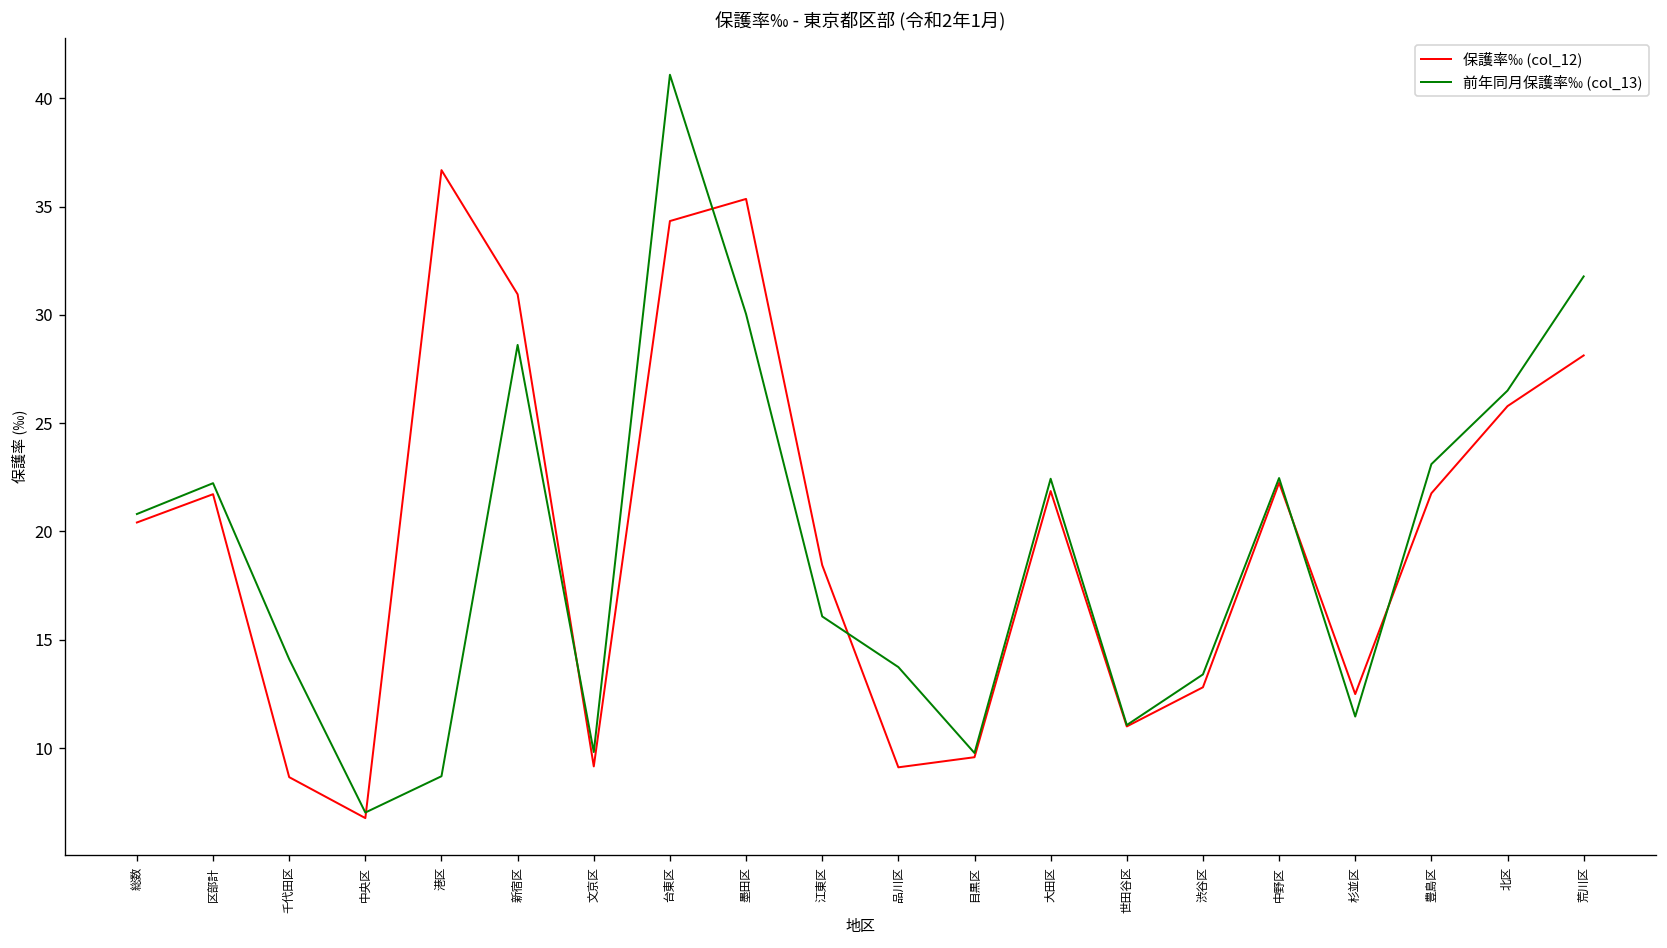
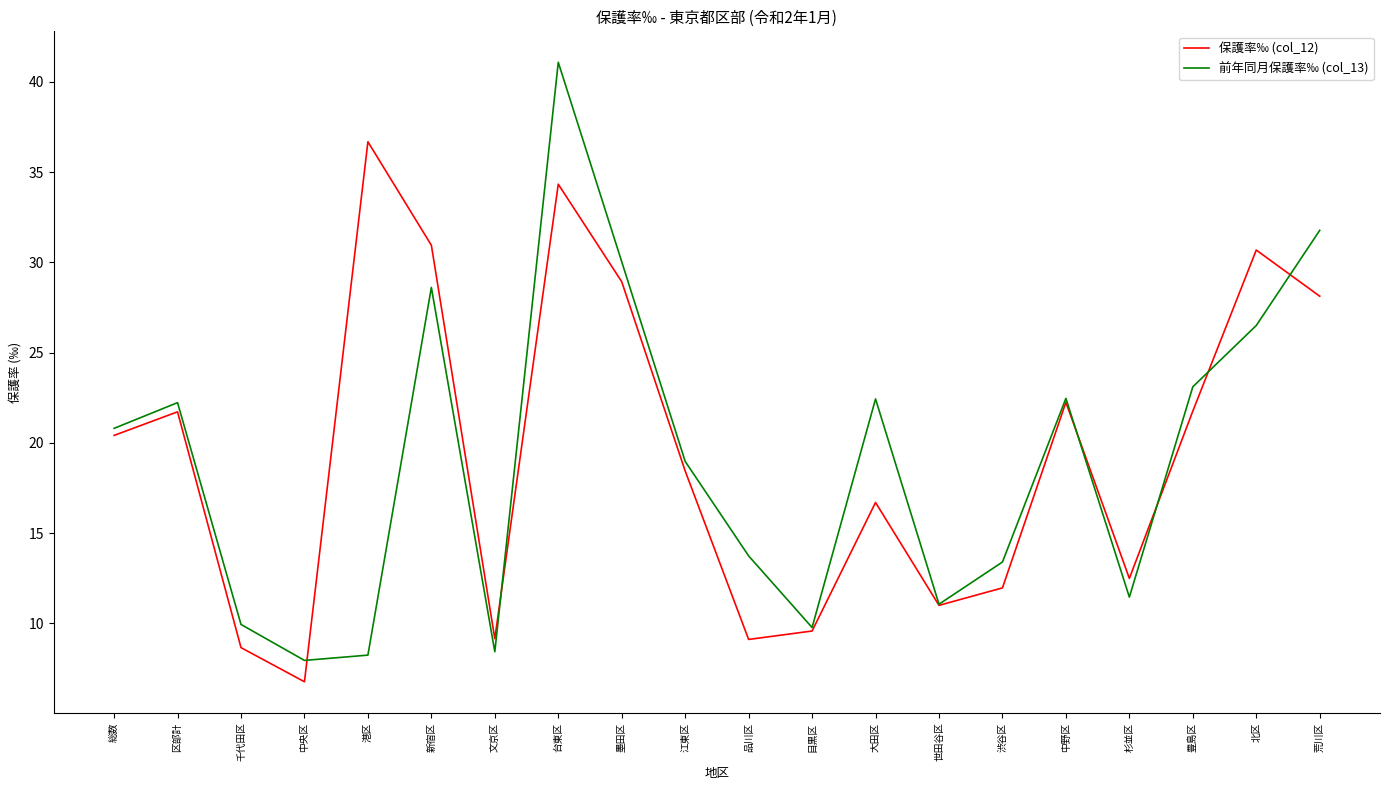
前年同月保護率‰ (col_13), 千代田区: 14.1 -> 9.9
前年同月保護率‰ (col_13), 中央区: 7.0 -> 7.9
前年同月保護率‰ (col_13), 港区: 8.7 -> 8.2
前年同月保護率‰ (col_13), 文京区: 9.8 -> 8.4
保護率‰ (col_12), 墨田区: 35.4 -> 28.9
前年同月保護率‰ (col_13), 江東区: 16.1 -> 19.0
保護率‰ (col_12), 大田区: 21.9 -> 16.7
保護率‰ (col_12), 渋谷区: 12.8 -> 12.0
保護率‰ (col_12), 北区: 25.8 -> 30.7
